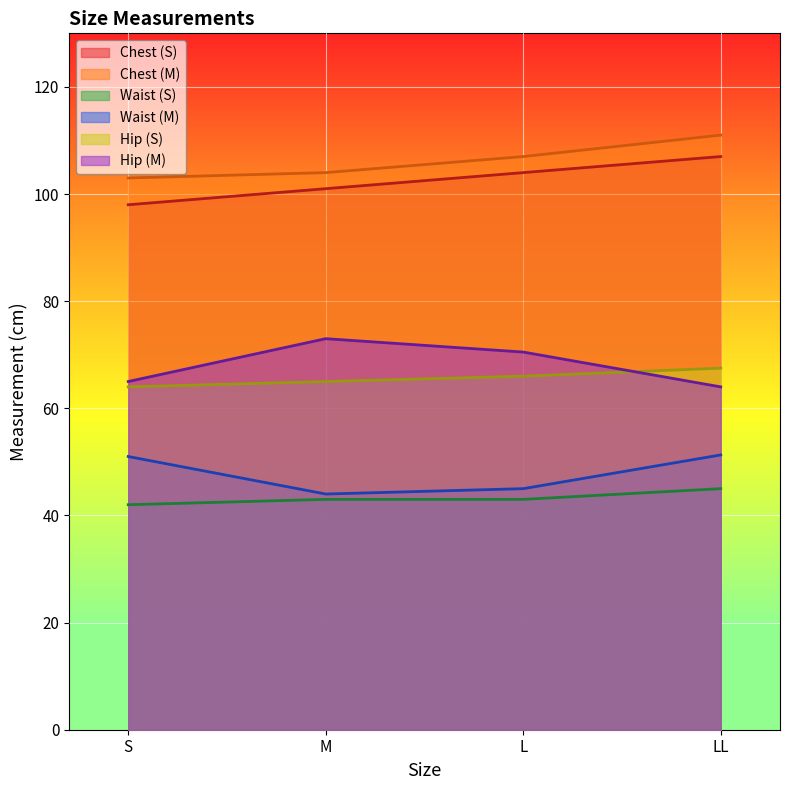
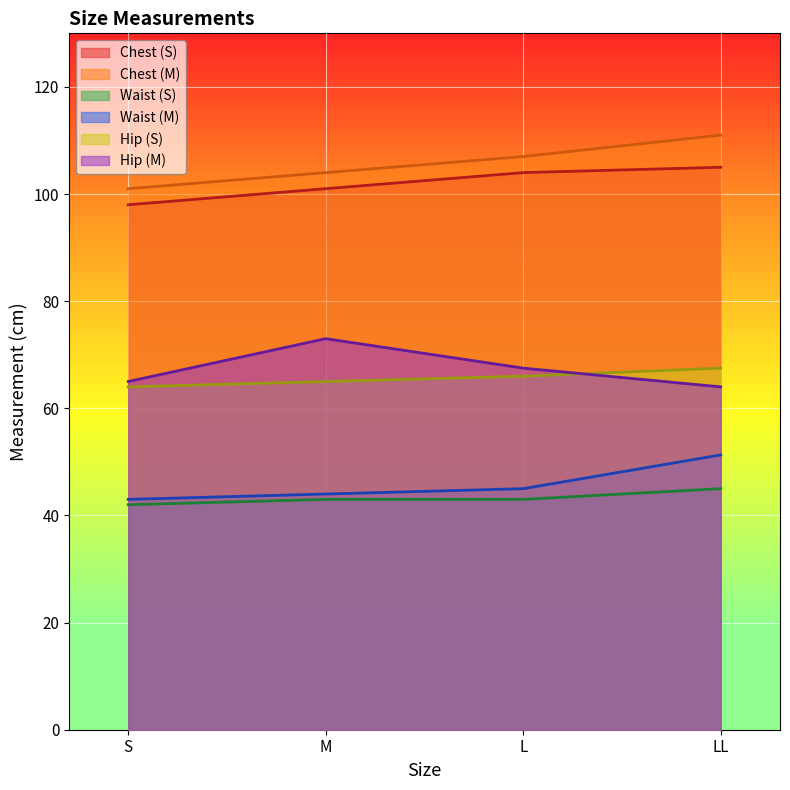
Chest (M), S: 103 -> 101
Waist (M), S: 51 -> 43
Hip (M), L: 71 -> 68
Chest (S), LL: 107 -> 105
